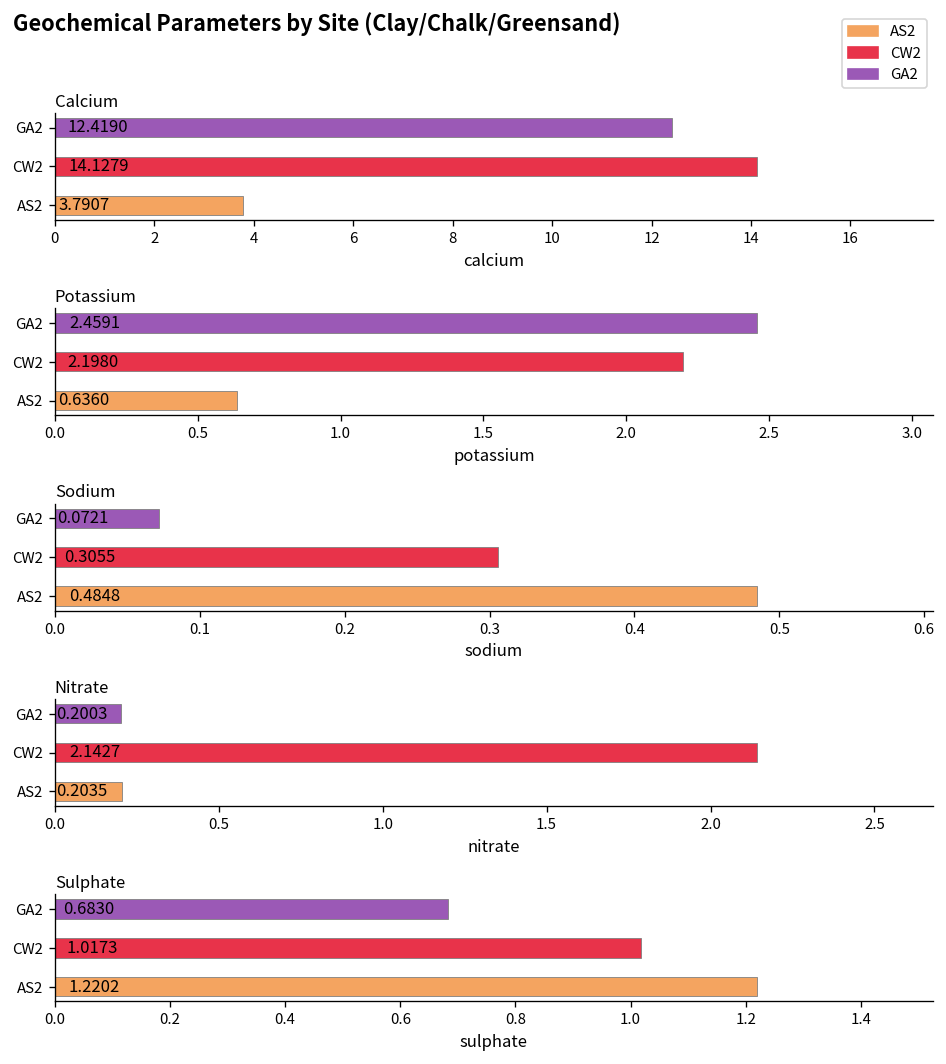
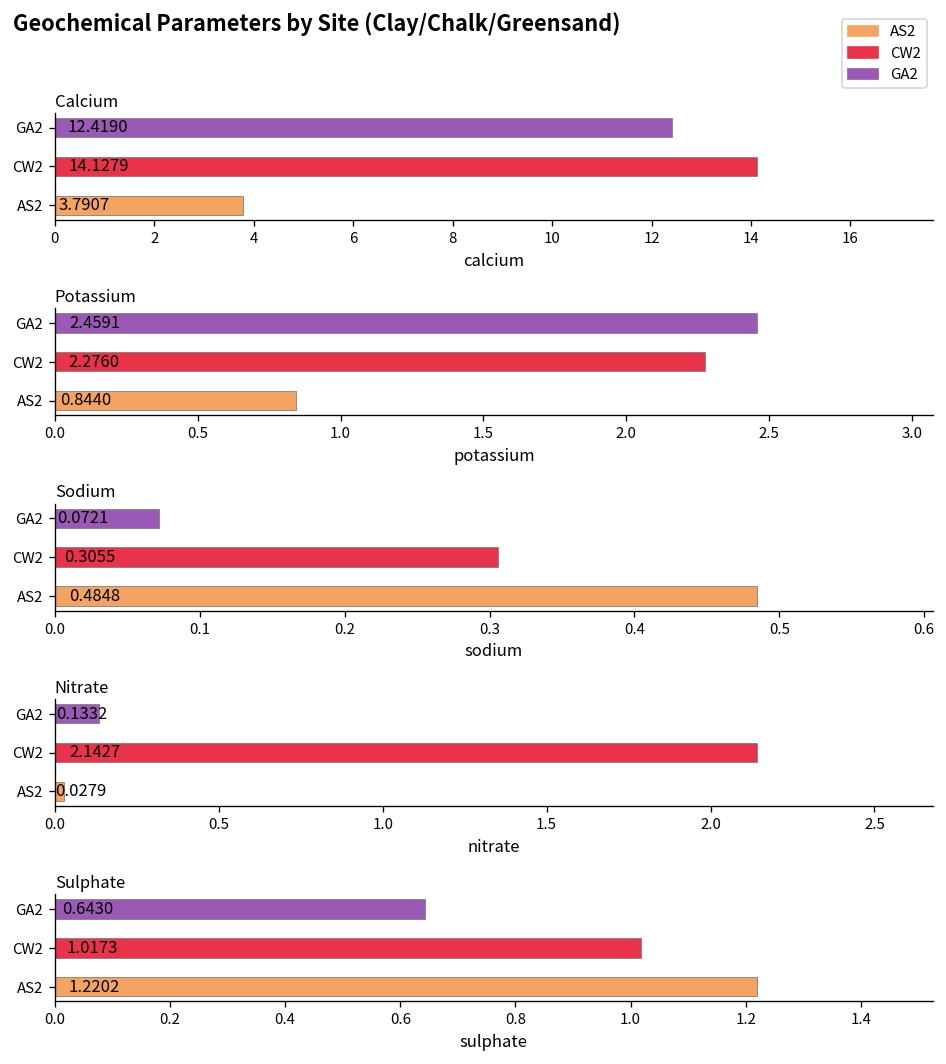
Potassium, CW2: 2.1980 -> 2.2760
Potassium, AS2: 0.6360 -> 0.8440
Nitrate, GA2: 0.2003 -> 0.1332
Nitrate, AS2: 0.2035 -> 0.0279
Sulphate, GA2: 0.6830 -> 0.6430
